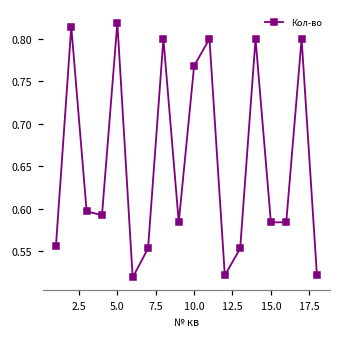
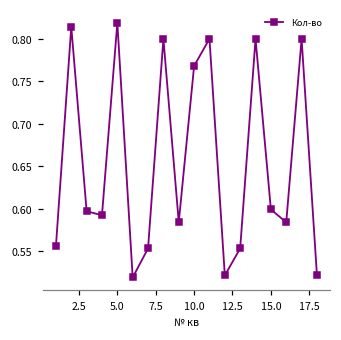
15.0: 0.58 -> 0.60
